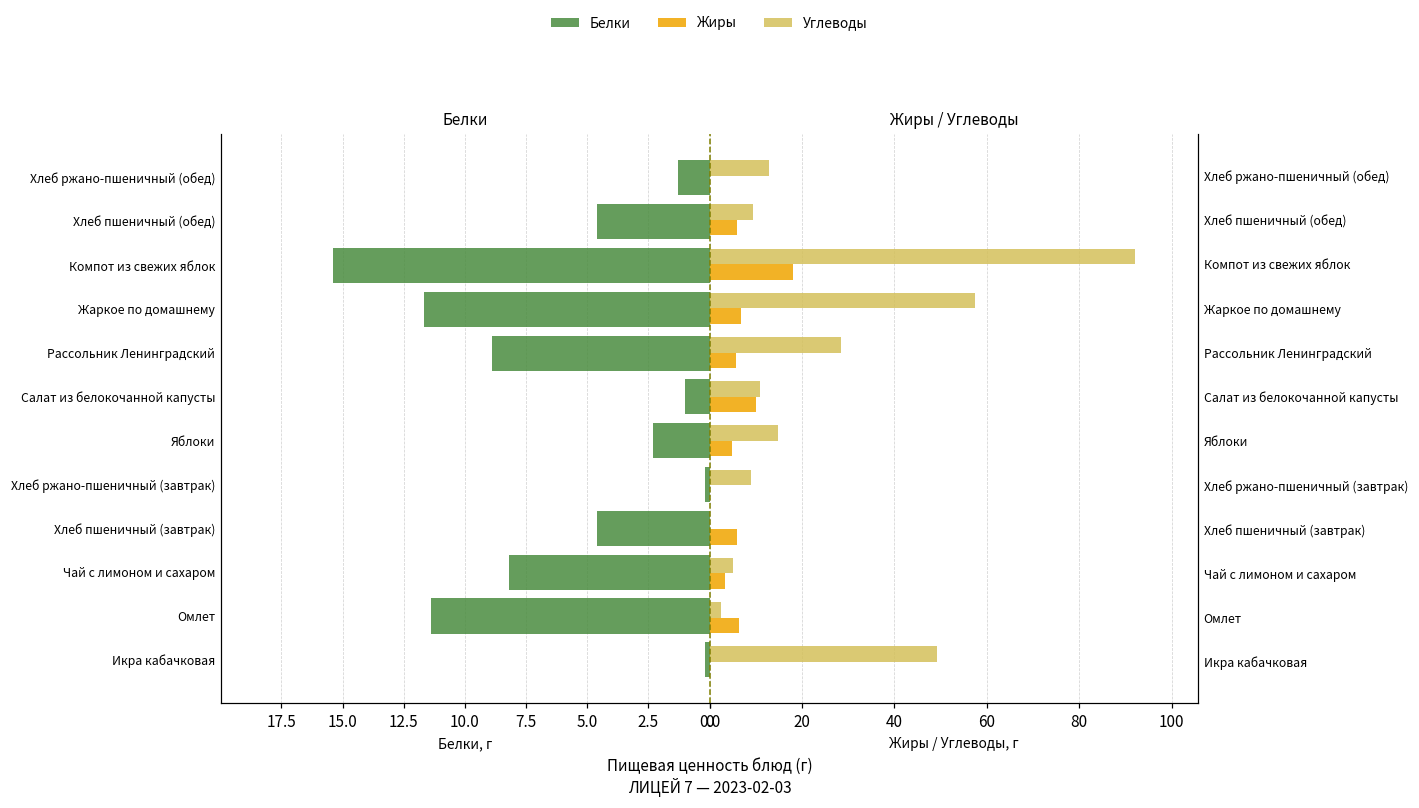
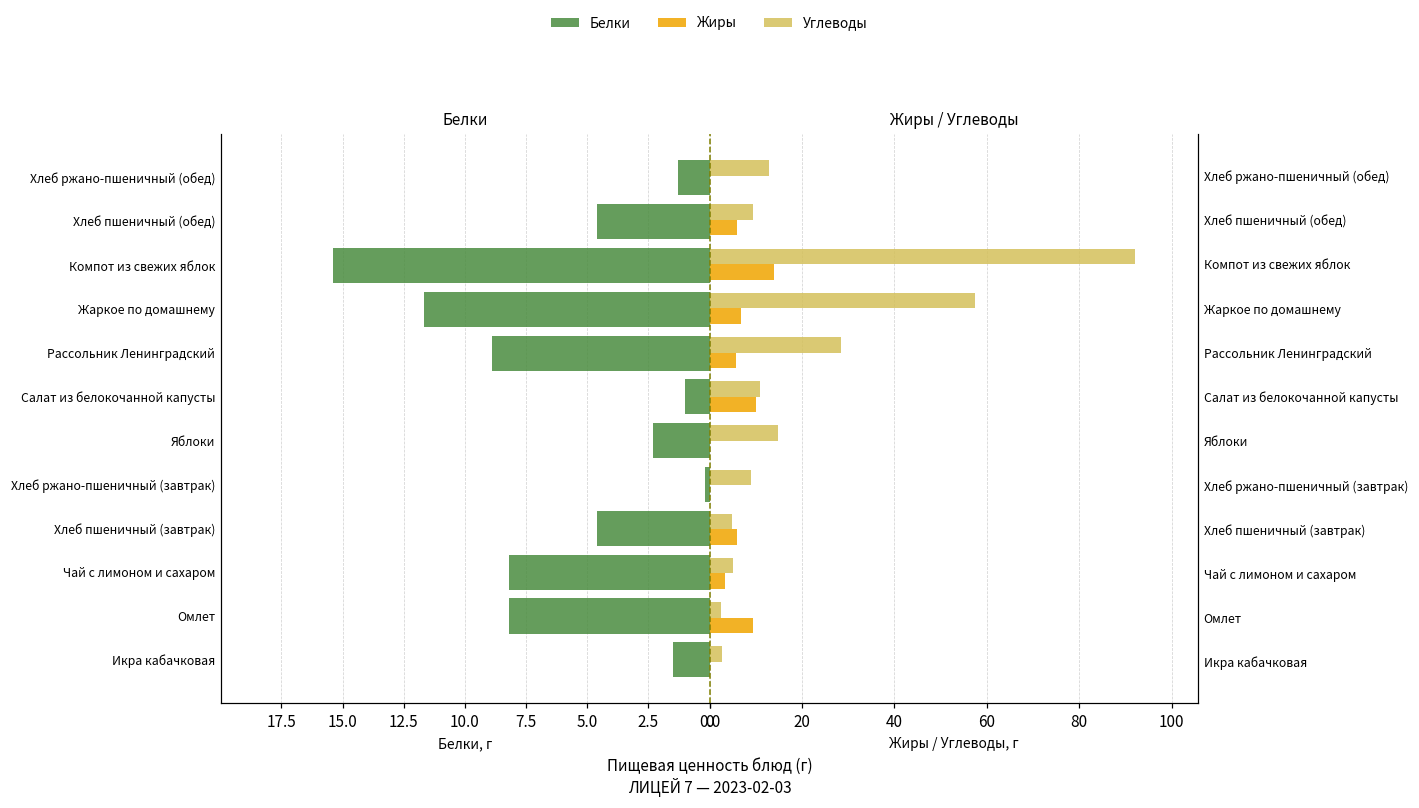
Белки, Омлет: 11.4 -> 8.2
Белки, Икра кабачковая: 0.2 -> 1.5
Жиры / Углеводы, Жиры, Компот из свежих яблок: 18 -> 14
Жиры / Углеводы, Жиры, Яблоки: 5 -> 0
Жиры / Углеводы, Углеводы, Хлеб пшеничный (завтрак): 0 -> 5
Жиры / Углеводы, Жиры, Омлет: 6 -> 9
Жиры / Углеводы, Углеводы, Икра кабачковая: 49 -> 3
